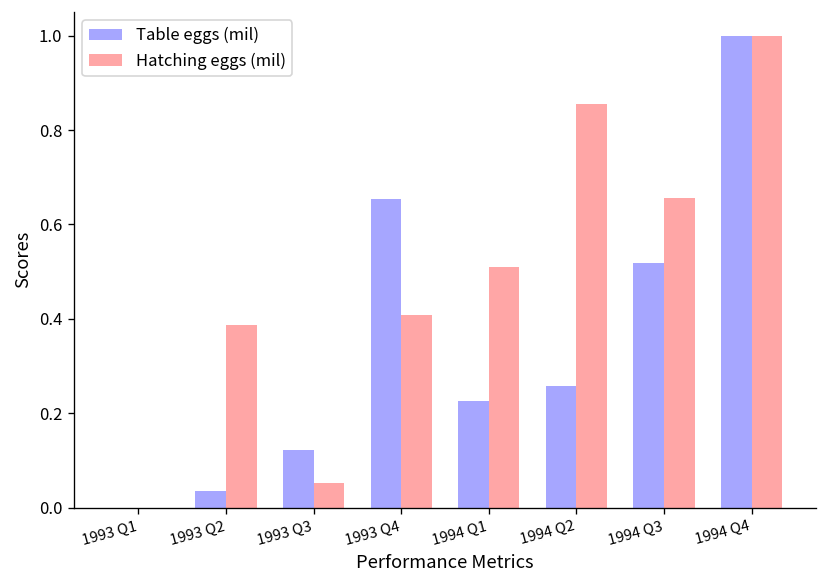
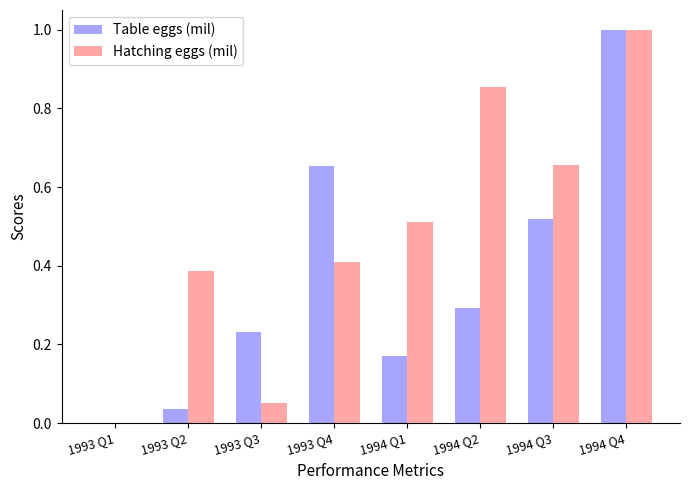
Table eggs (mil), 1993 Q3: 0.12 -> 0.23
Table eggs (mil), 1994 Q1: 0.23 -> 0.17
Table eggs (mil), 1994 Q2: 0.26 -> 0.29
